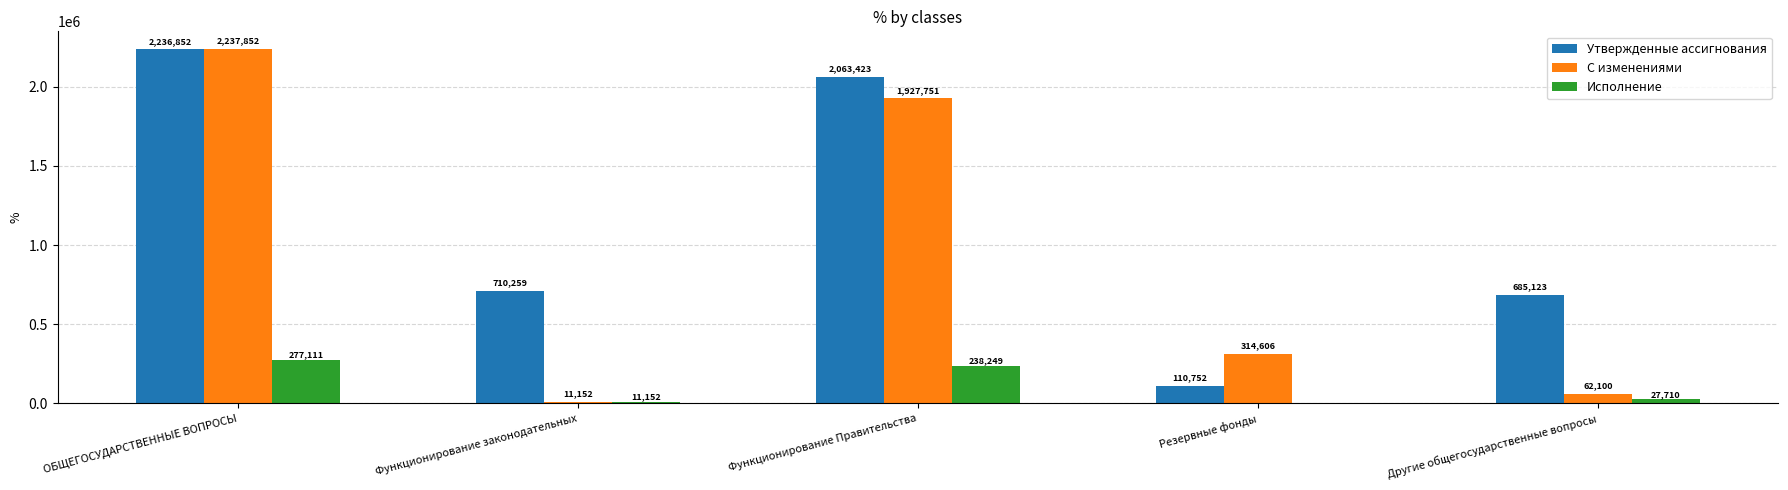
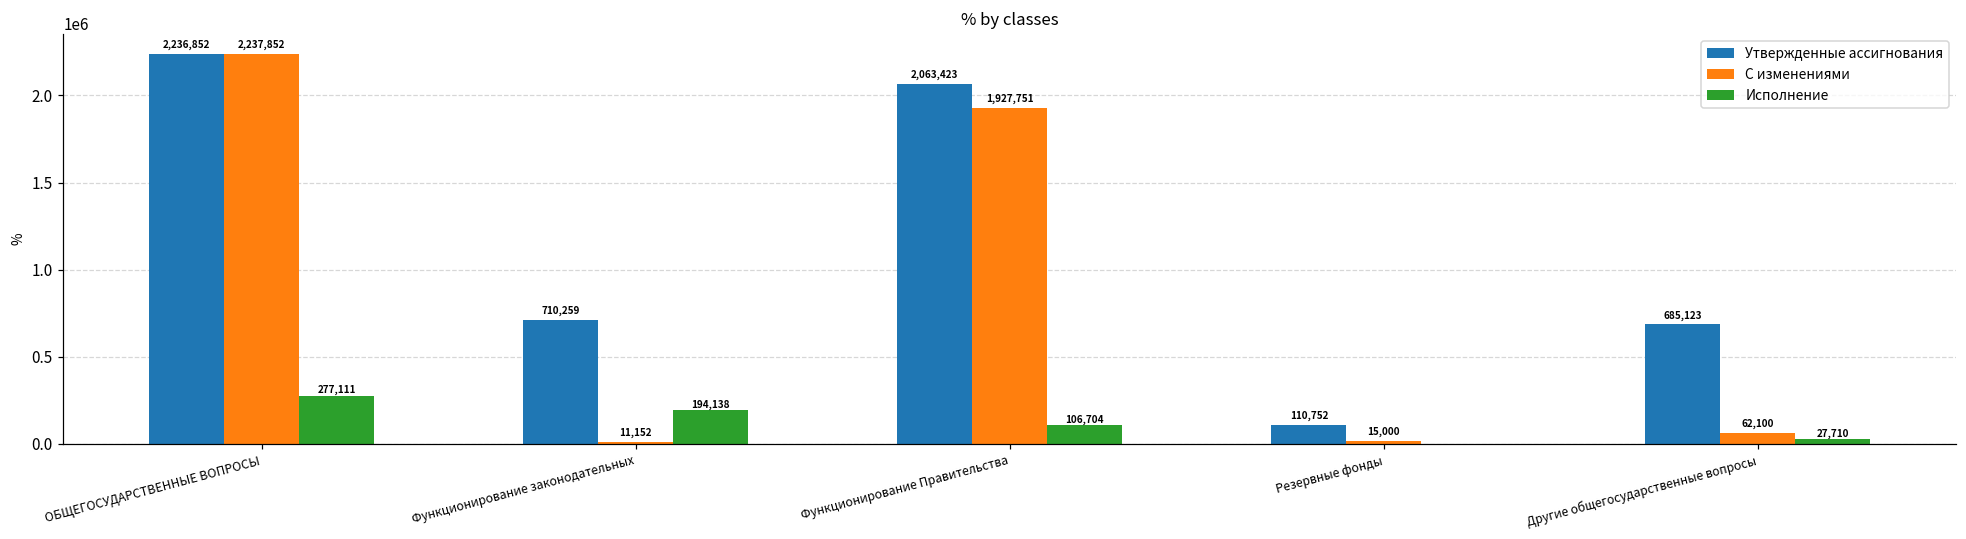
Исполнение, Функционирование законодательных: 11,152 -> 194,138
Исполнение, Функционирование Правительства: 238,249 -> 106,704
С изменениями, Резервные фонды: 314,606 -> 15,000
